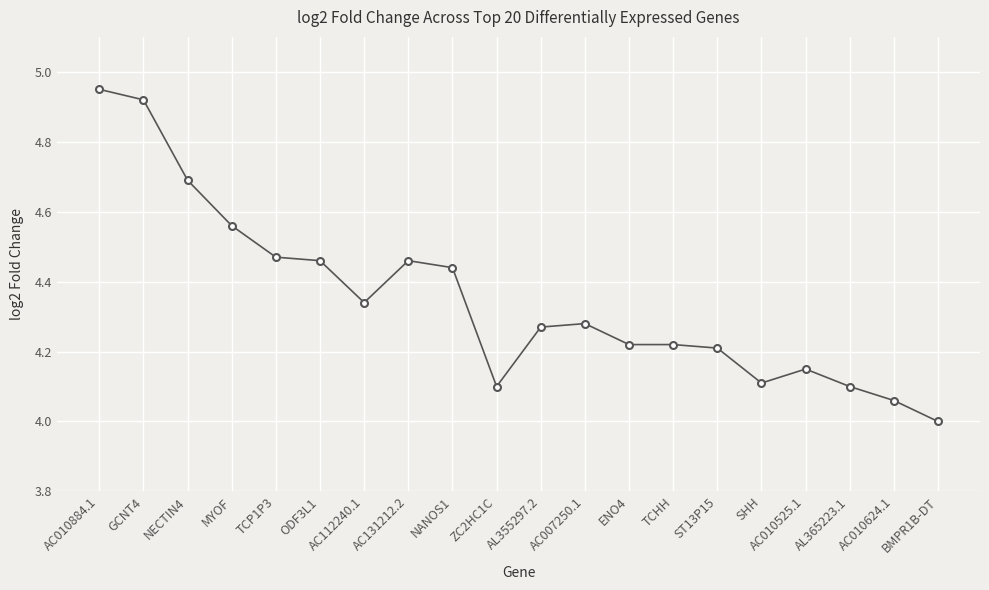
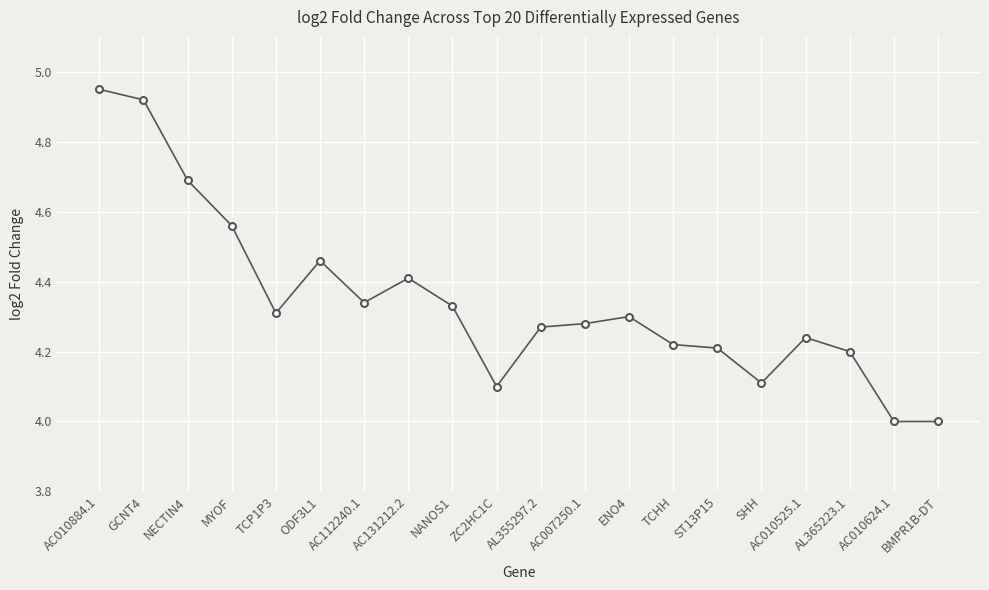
TCP1P3: 4.47 -> 4.31
AC131212.2: 4.46 -> 4.41
NANOS1: 4.44 -> 4.33
ENO4: 4.22 -> 4.30
AC010525.1: 4.15 -> 4.24
AL365223.1: 4.1 -> 4.2
AC010624.1: 4.06 -> 4.00
